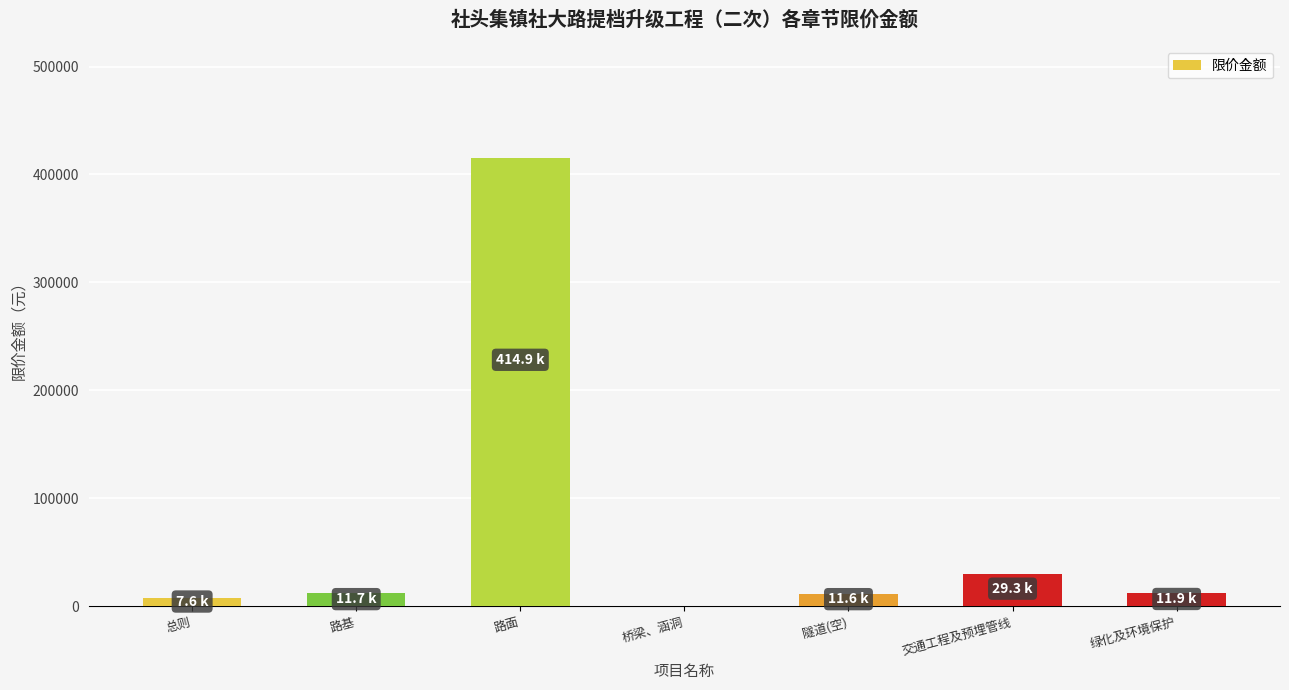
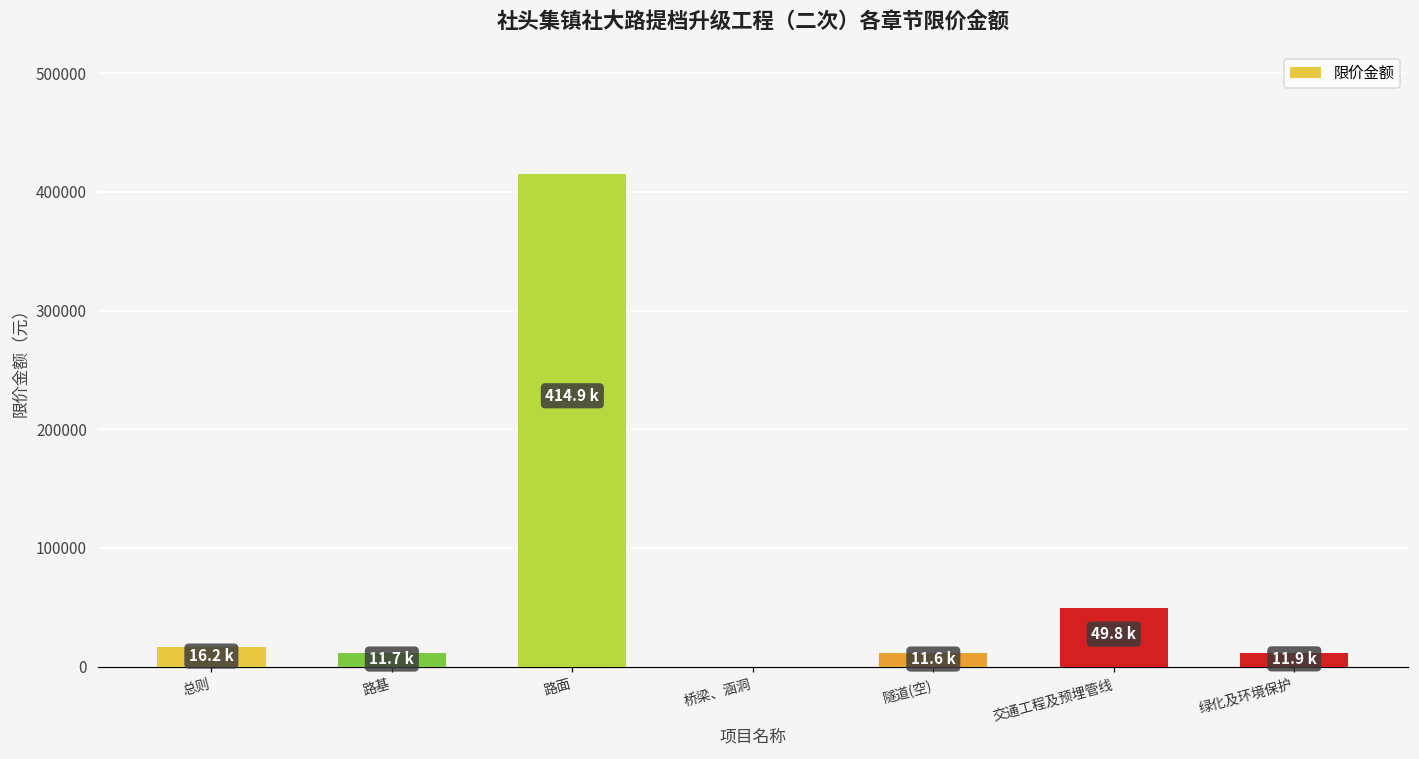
总则: 7.6 -> 16.2
交通工程及预埋管线: 29.3 -> 49.8
